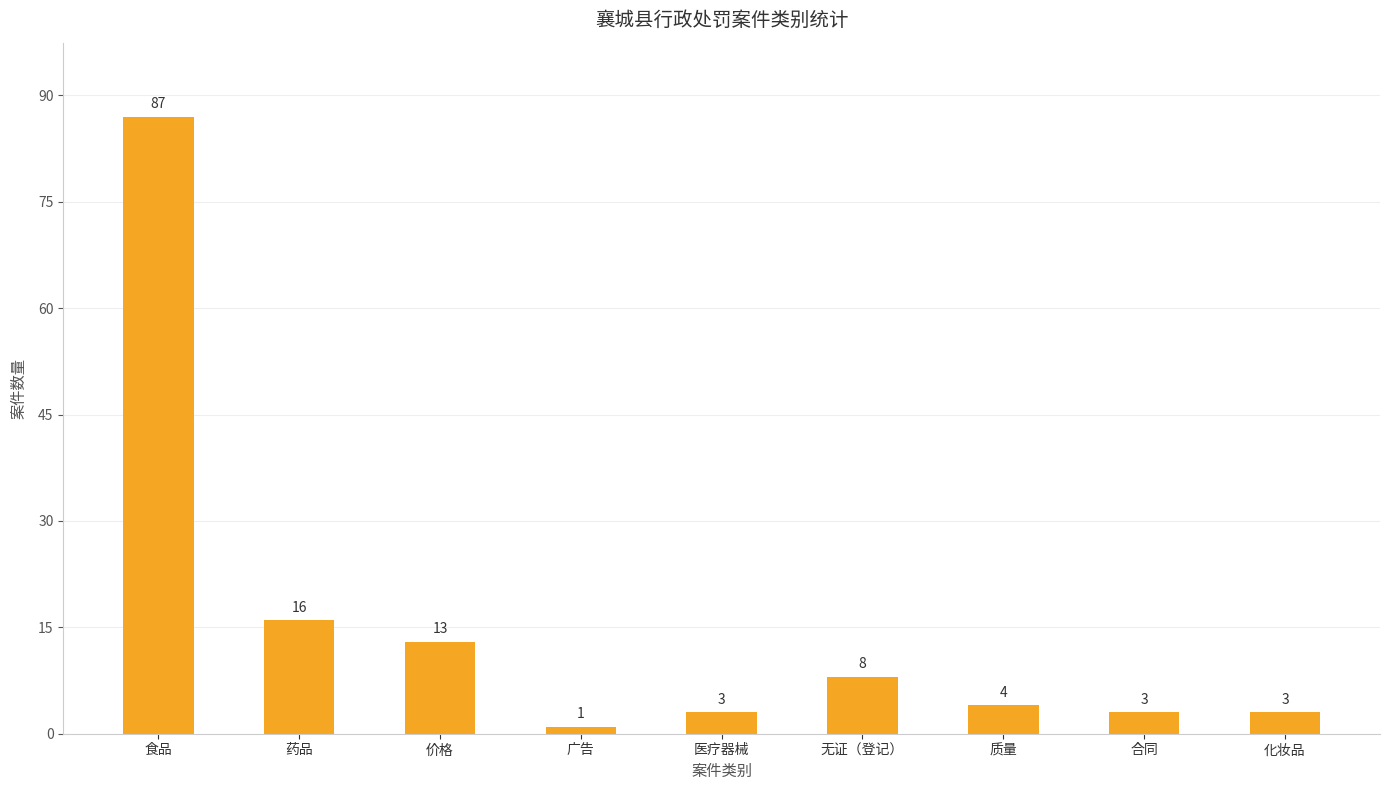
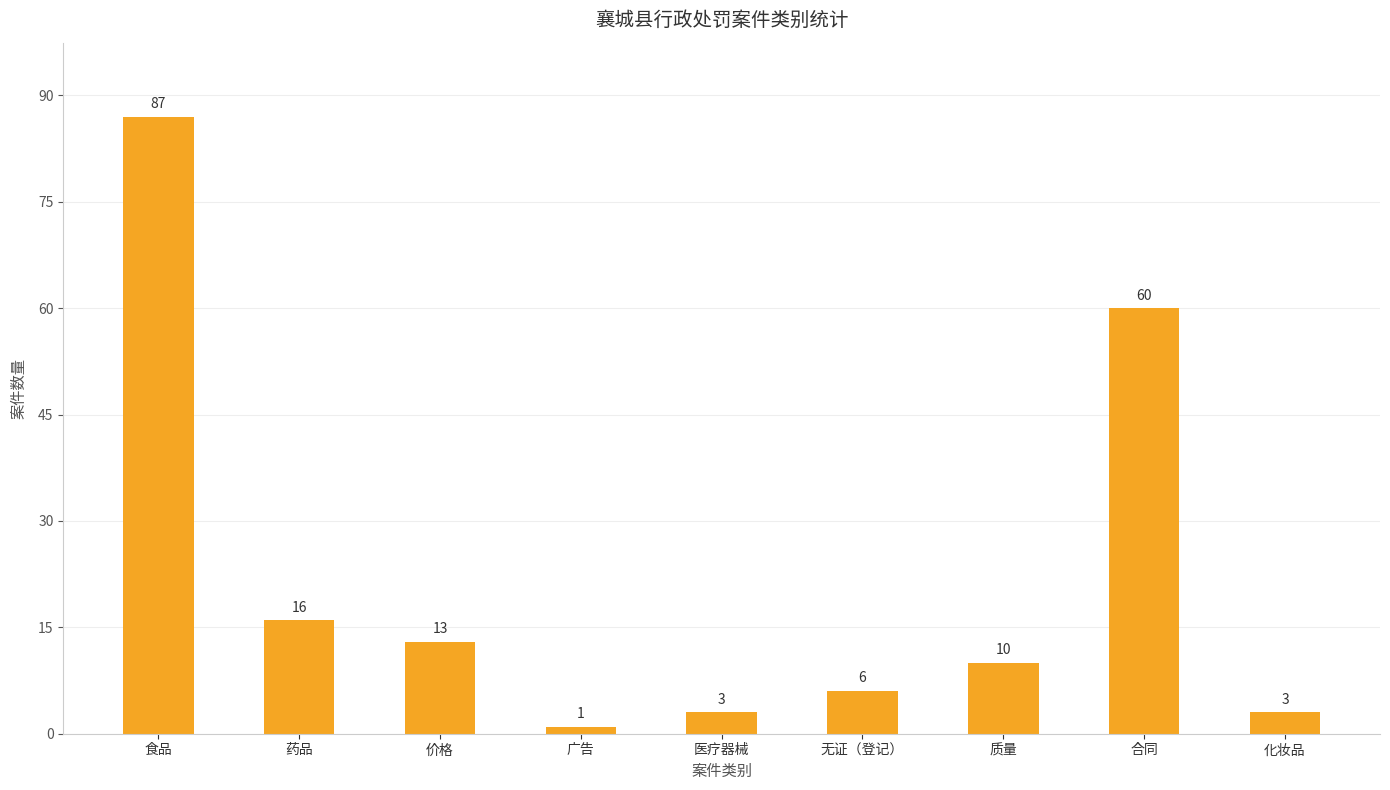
无证（登记）: 8 -> 6
质量: 4 -> 10
合同: 3 -> 60
